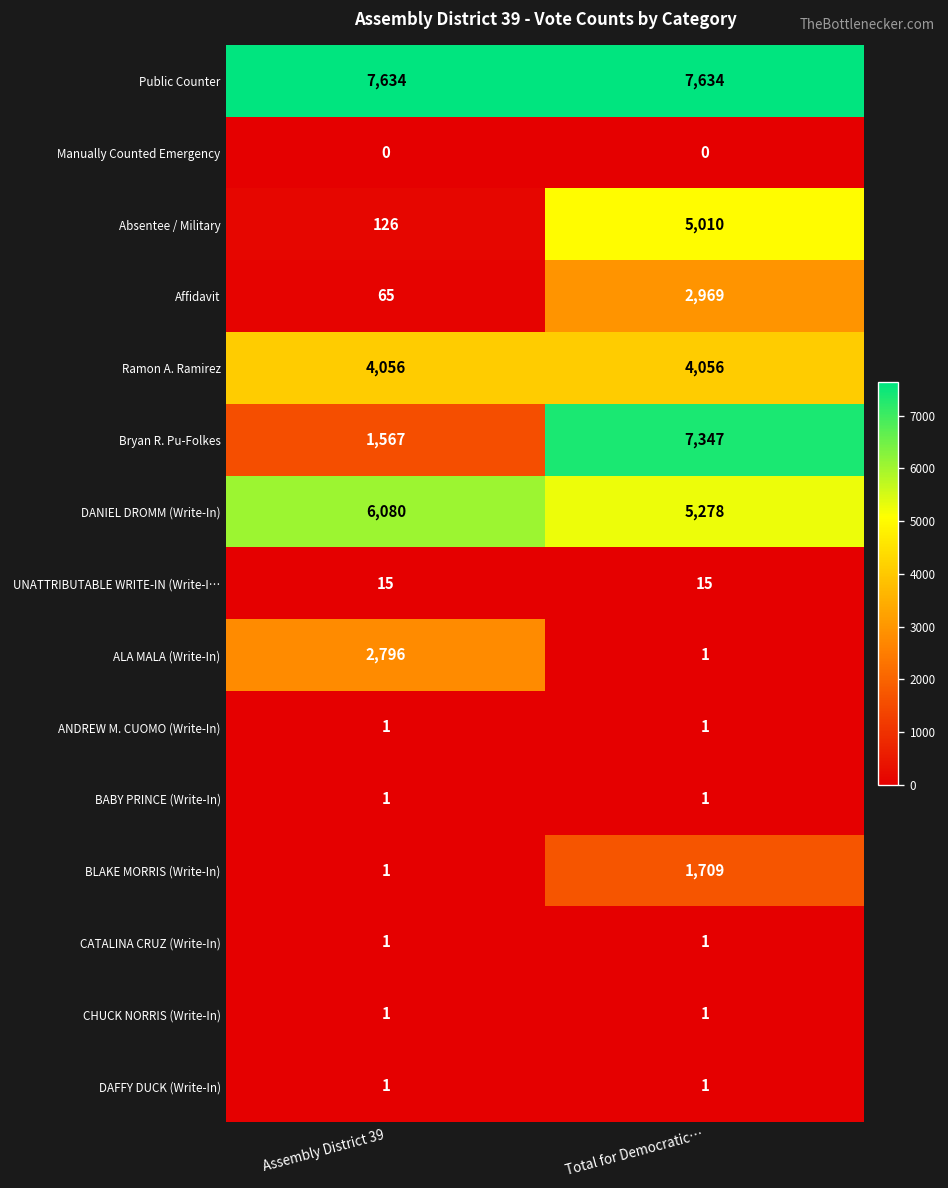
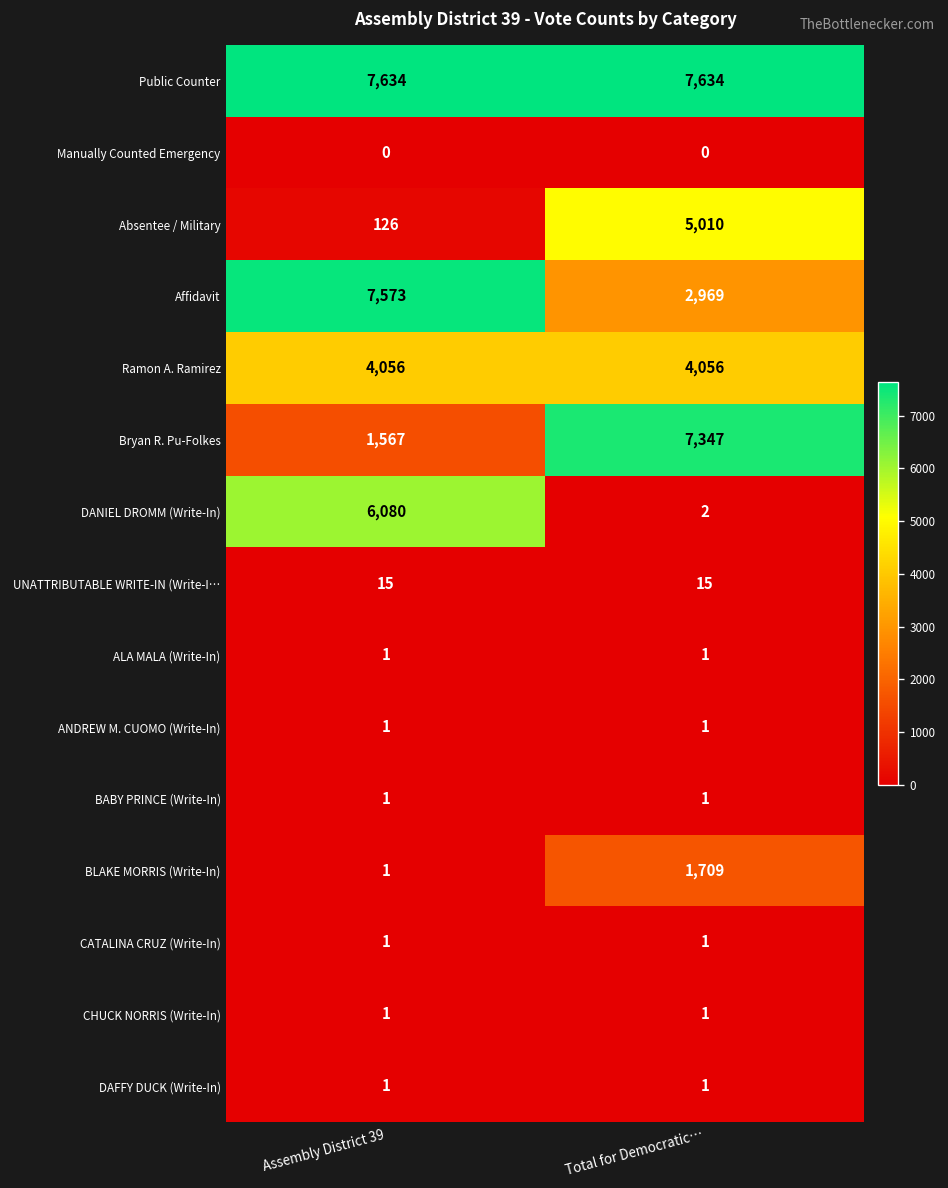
Affidavit, Assembly District 39: 65 -> 7,573
DANIEL DROMM (Write-In), Total for Democratic…: 5,278 -> 2
ALA MALA (Write-In), Assembly District 39: 2,796 -> 1
